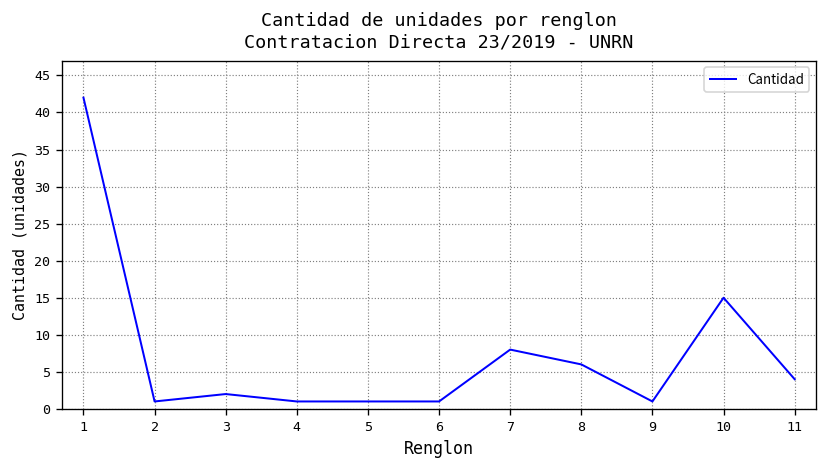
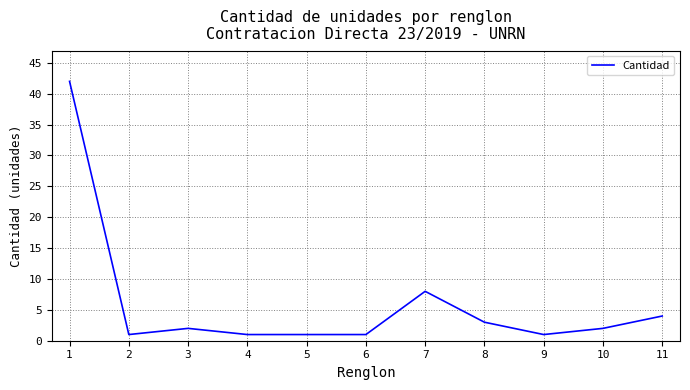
8: 6 -> 3
10: 15 -> 2
